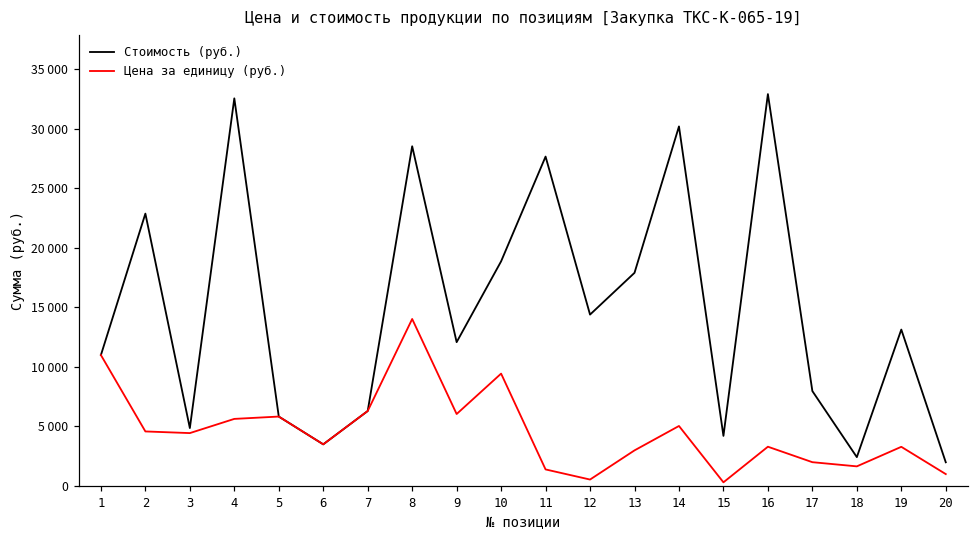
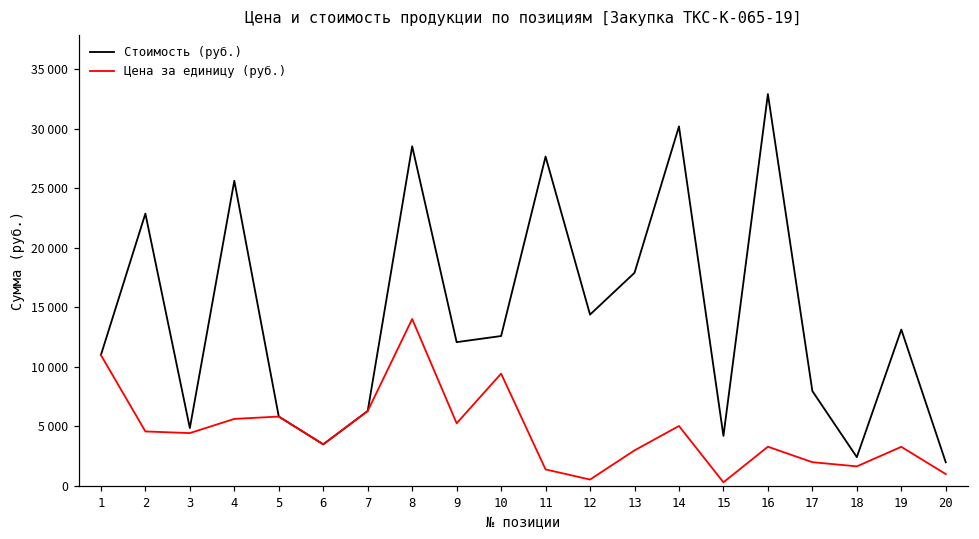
Стоимость (руб.), 4: 32600 -> 25600
Цена за единицу (руб.), 9: 6000 -> 5300
Стоимость (руб.), 10: 18900 -> 12600
